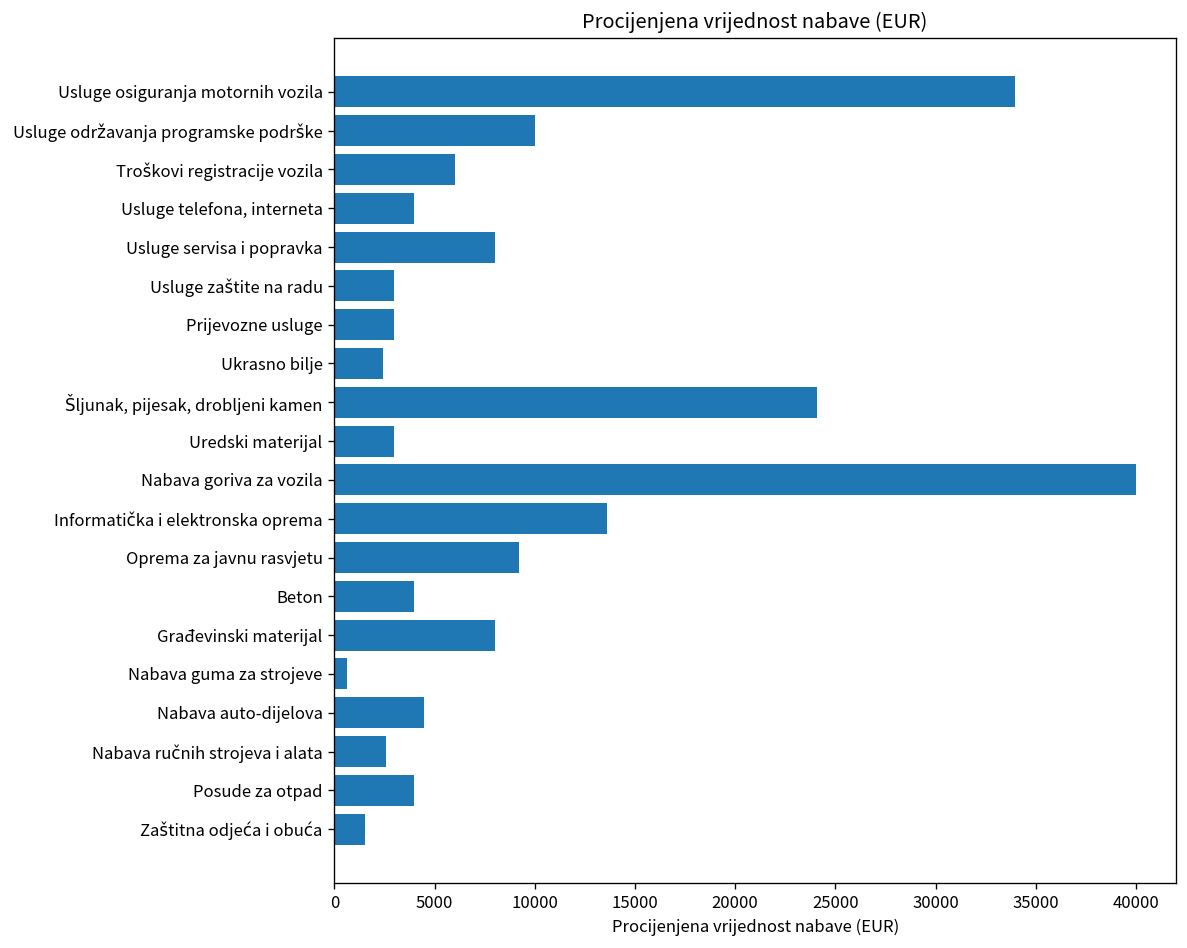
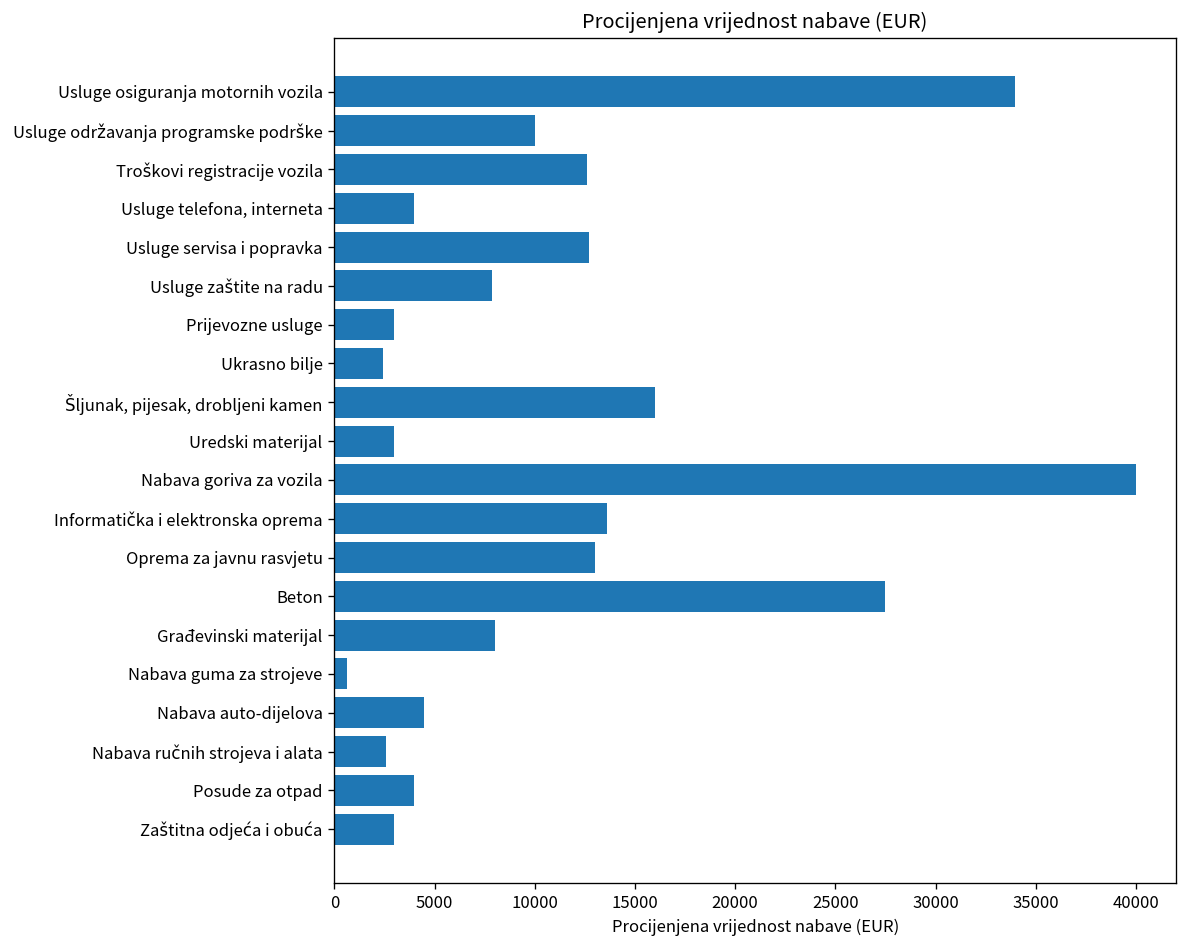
Troškovi registracije vozila: 6000 -> 12600
Usluge servisa i popravka: 8000 -> 12700
Usluge zaštite na radu: 3000 -> 7900
Šljunak, pijesak, drobljeni kamen: 24100 -> 16000
Oprema za javnu rasvjetu: 9200 -> 13000
Beton: 4000 -> 27500
Zaštitna odjeća i obuća: 1500 -> 3000
